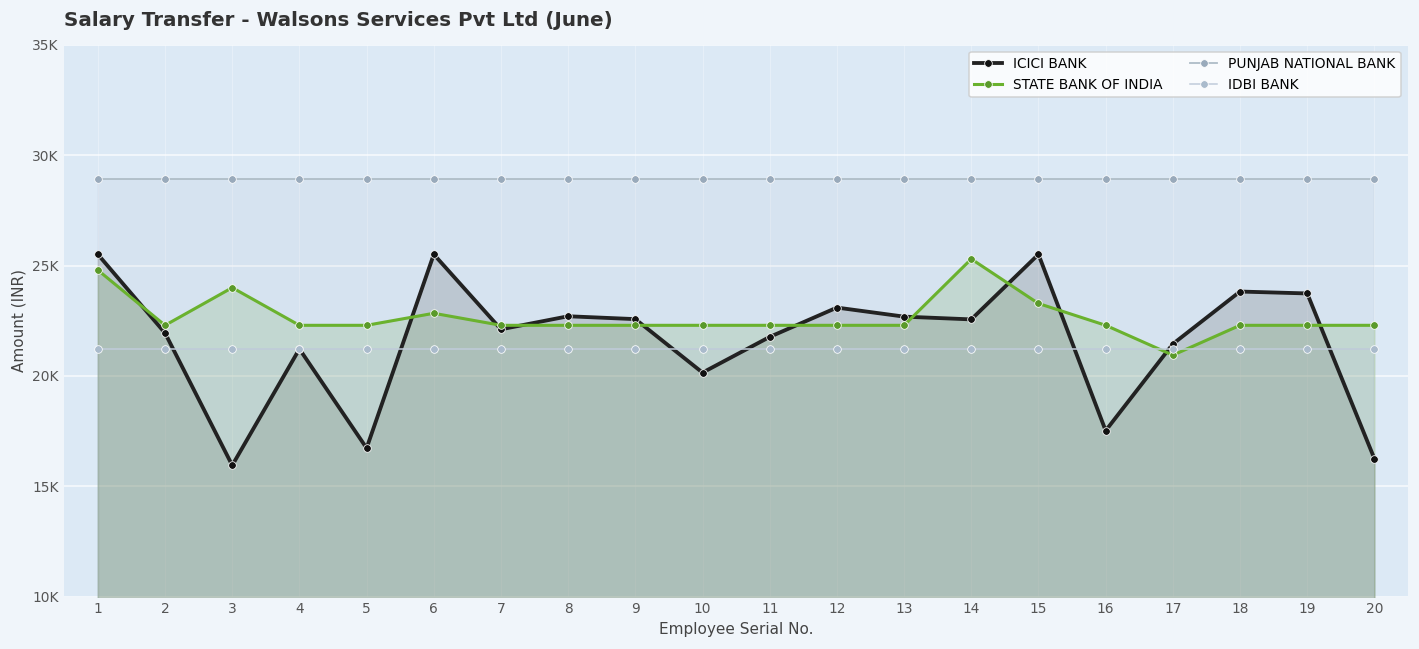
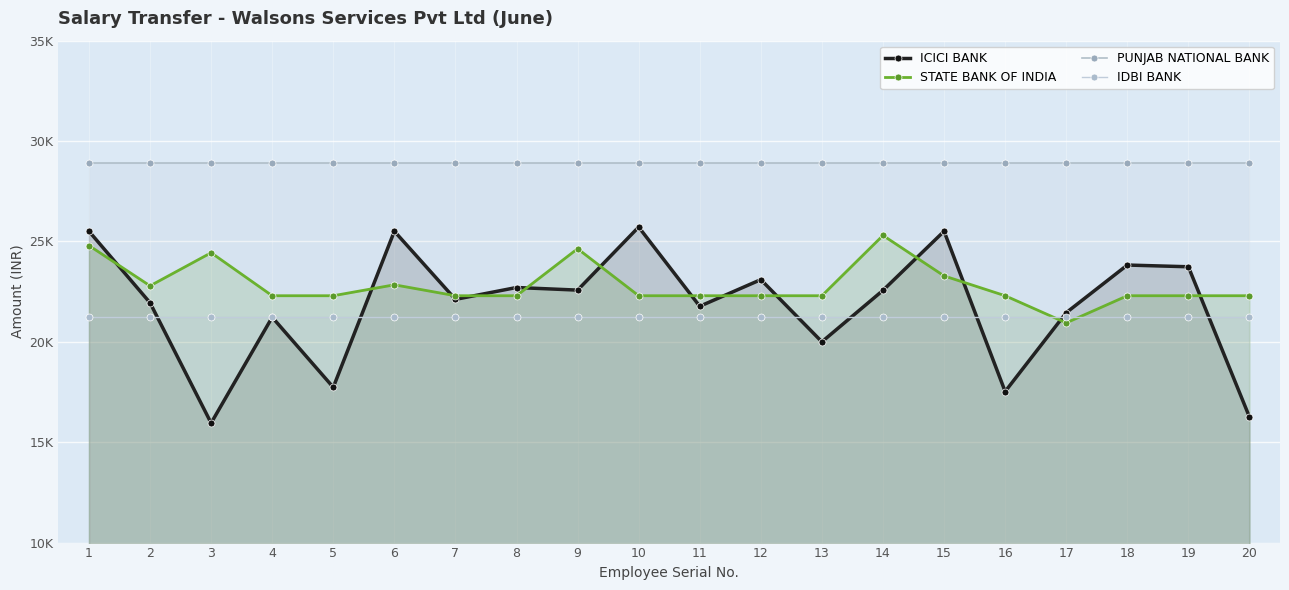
STATE BANK OF INDIA, 2: 22300 -> 22800
STATE BANK OF INDIA, 3: 24000 -> 24400
ICICI BANK, 5: 16700 -> 17700
STATE BANK OF INDIA, 9: 22300 -> 24600
ICICI BANK, 10: 20200 -> 25700
ICICI BANK, 13: 22700 -> 20000
